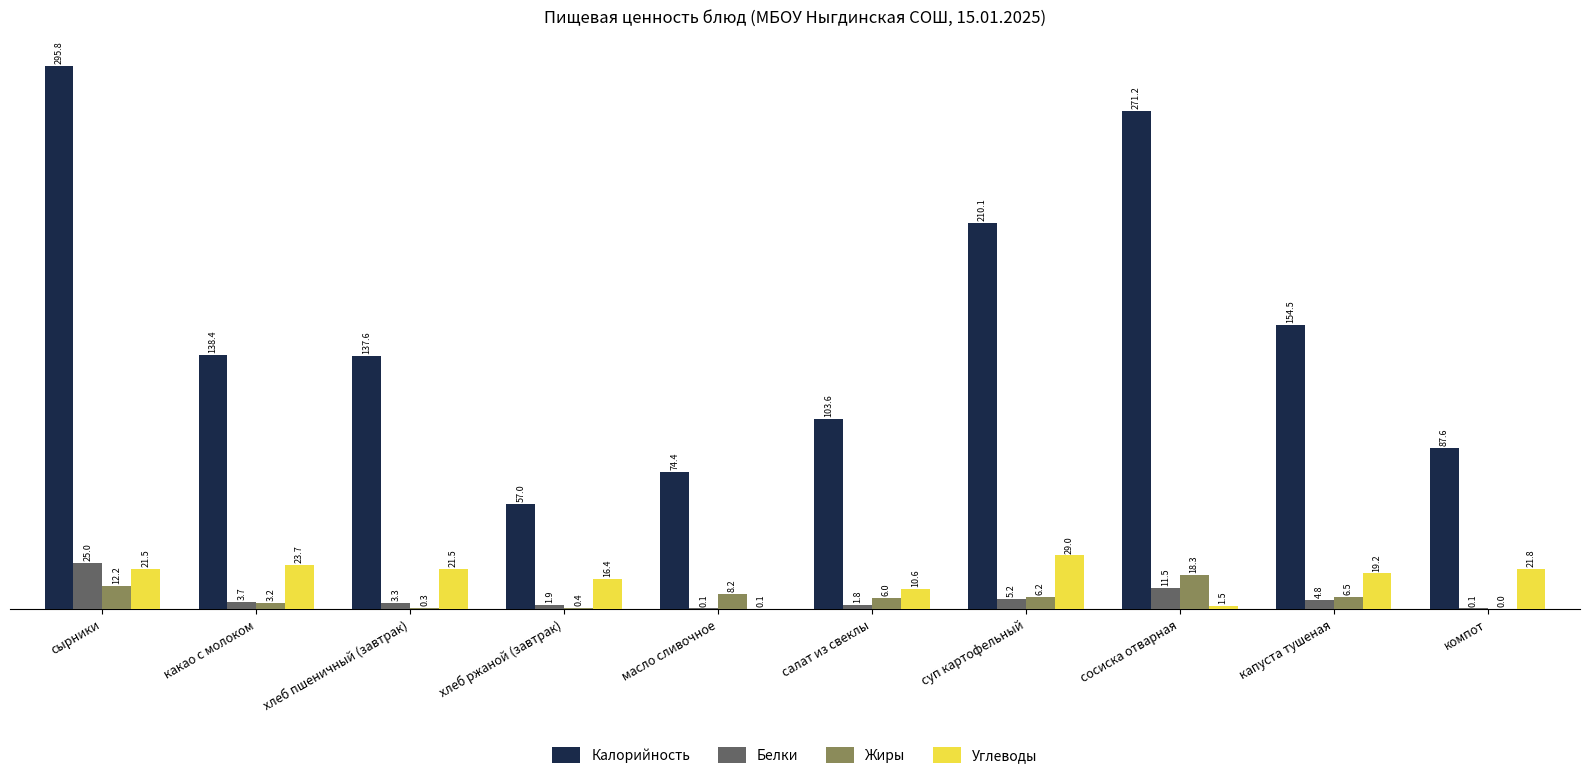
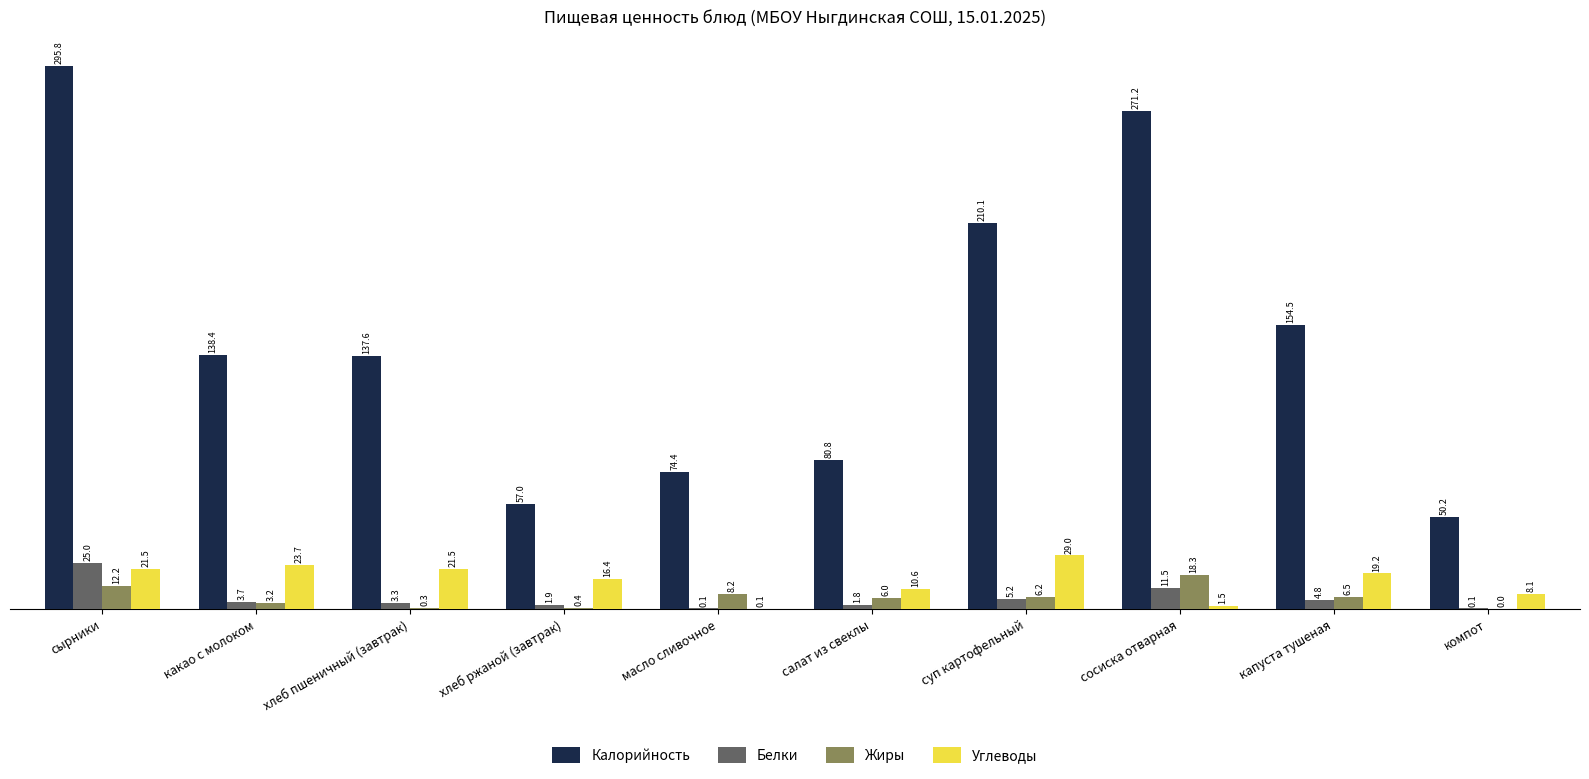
Калорийность, салат из свеклы: 103.6 -> 80.8
Калорийность, компот: 87.6 -> 50.2
Углеводы, компот: 21.8 -> 8.1
